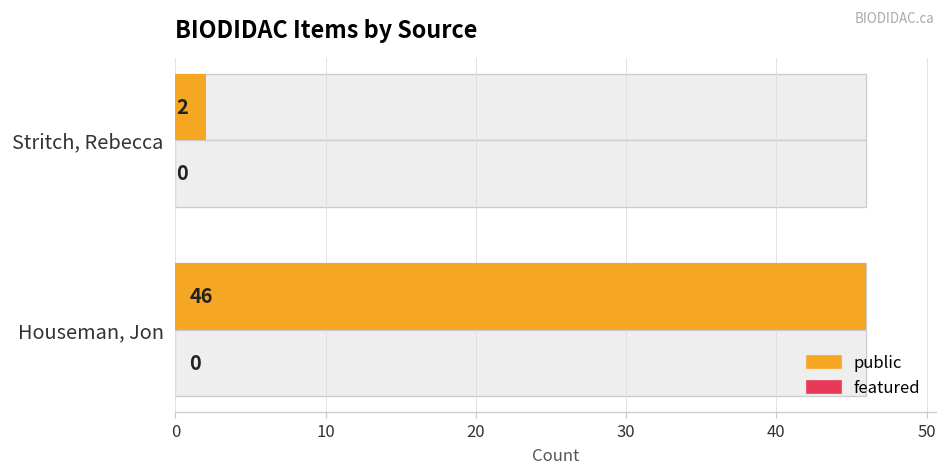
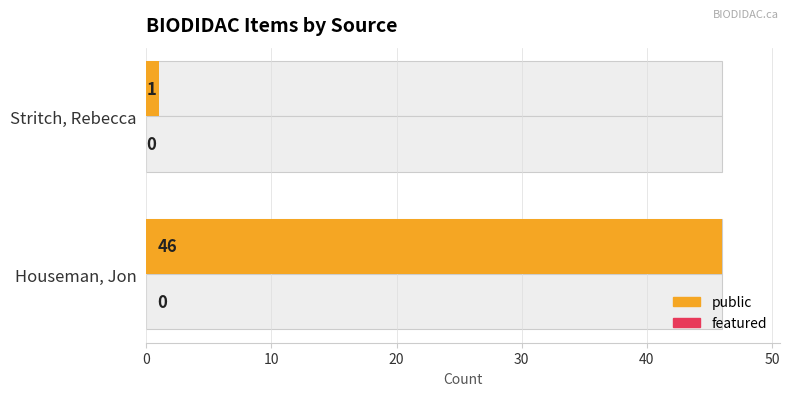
public, Stritch, Rebecca: 2 -> 1
